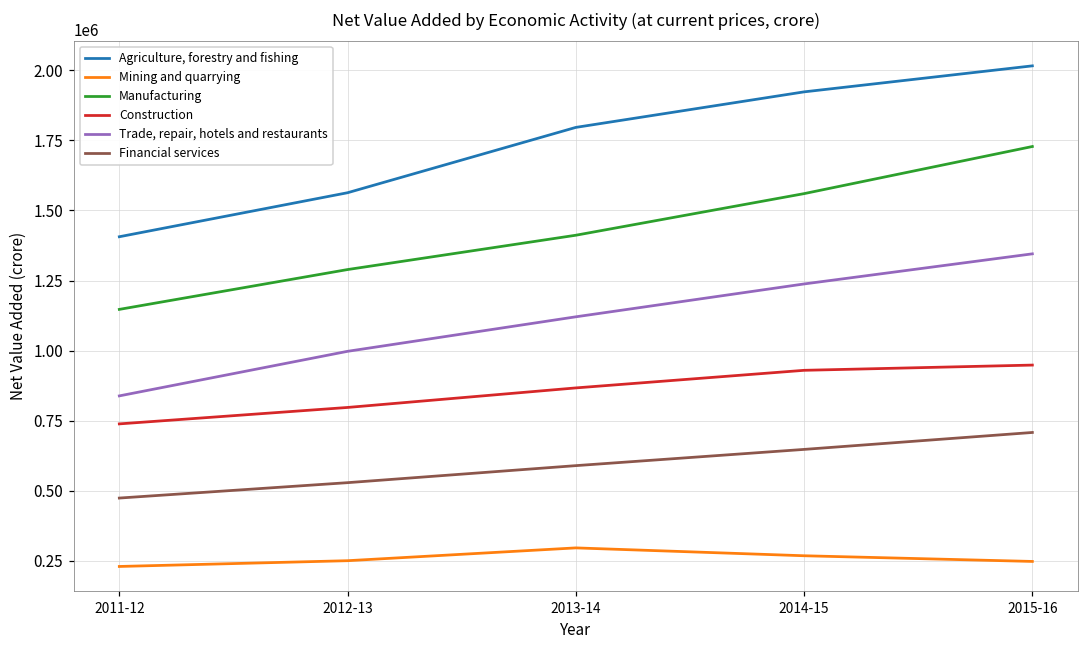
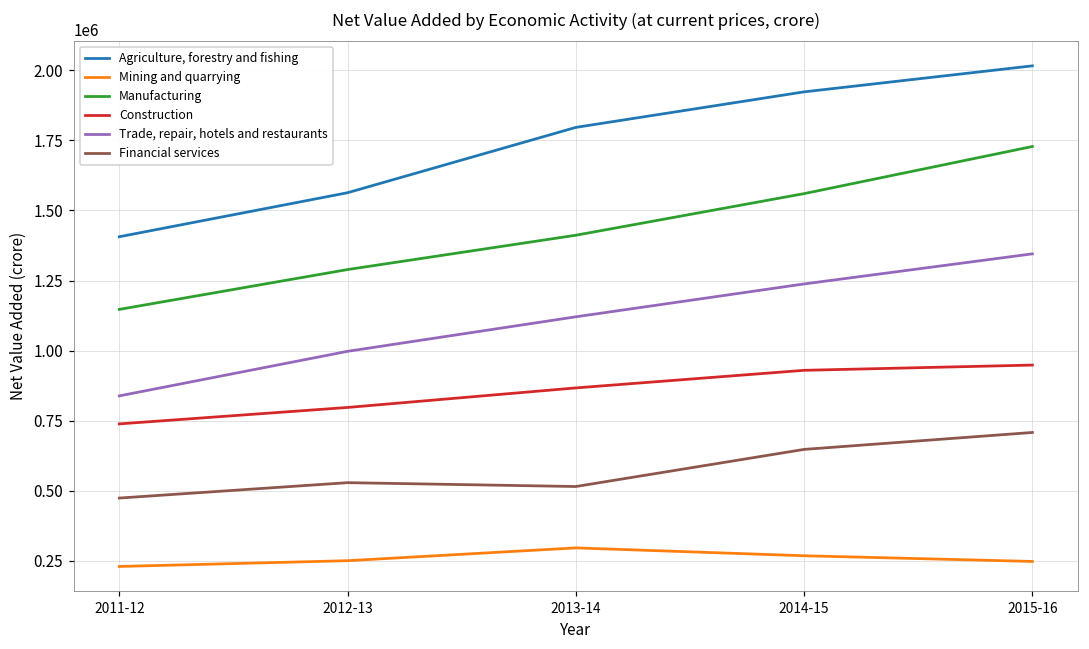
Financial services, 2013-14: 590000 -> 510000
